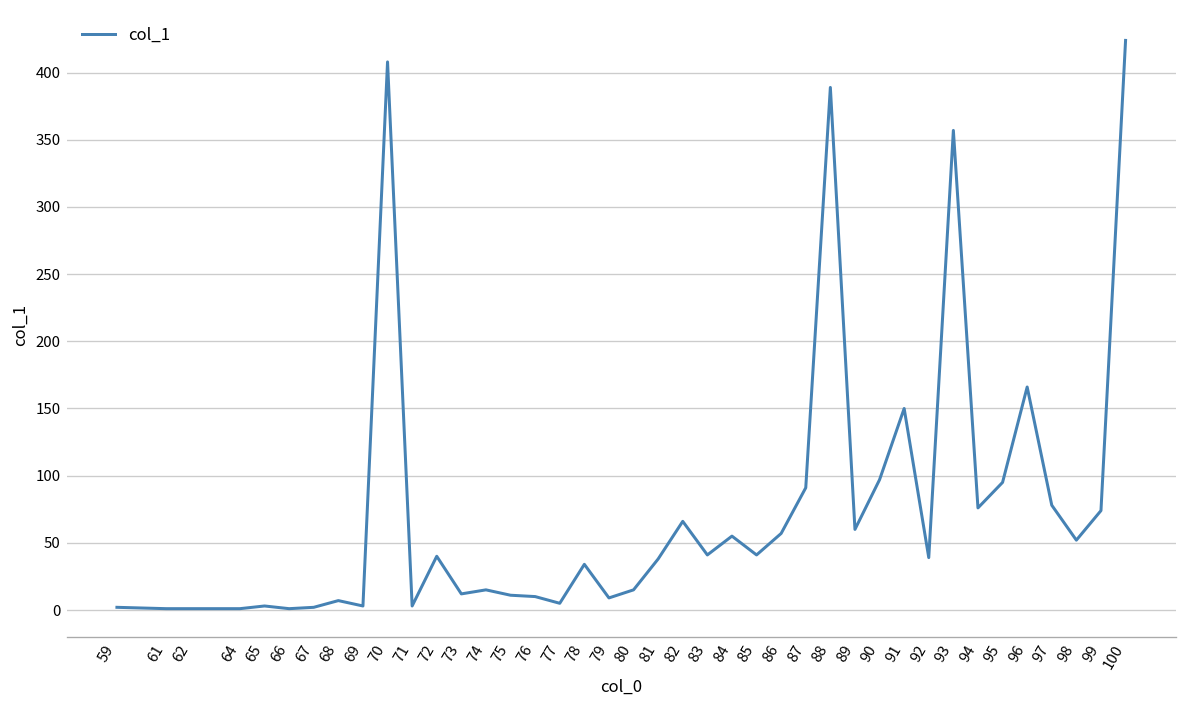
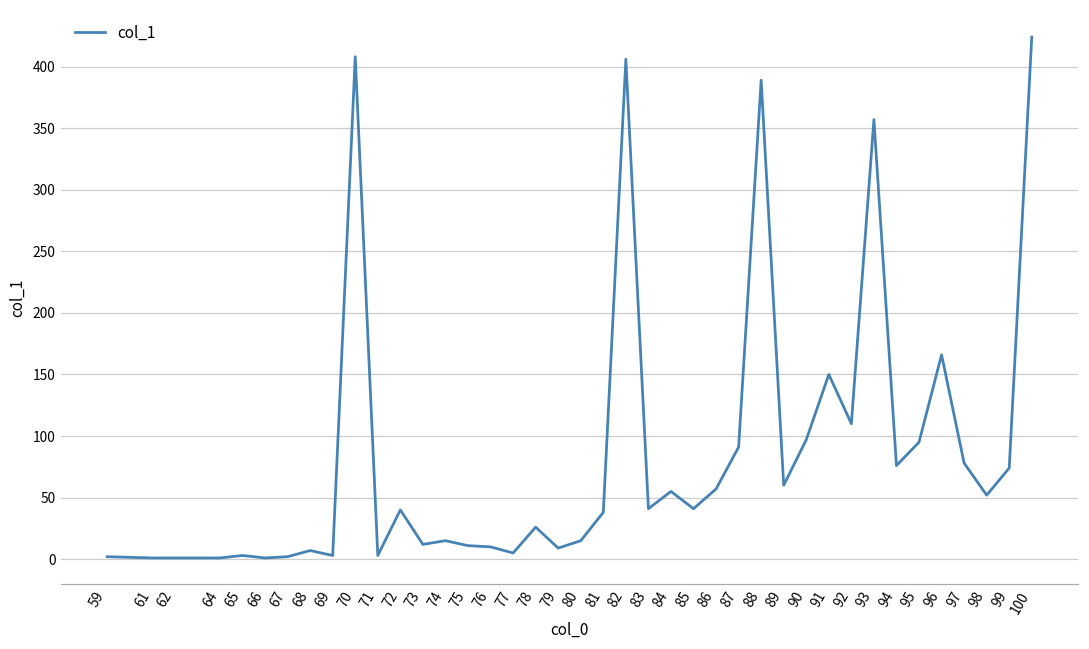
78: 34 -> 26
82: 66 -> 406
92: 39 -> 110
